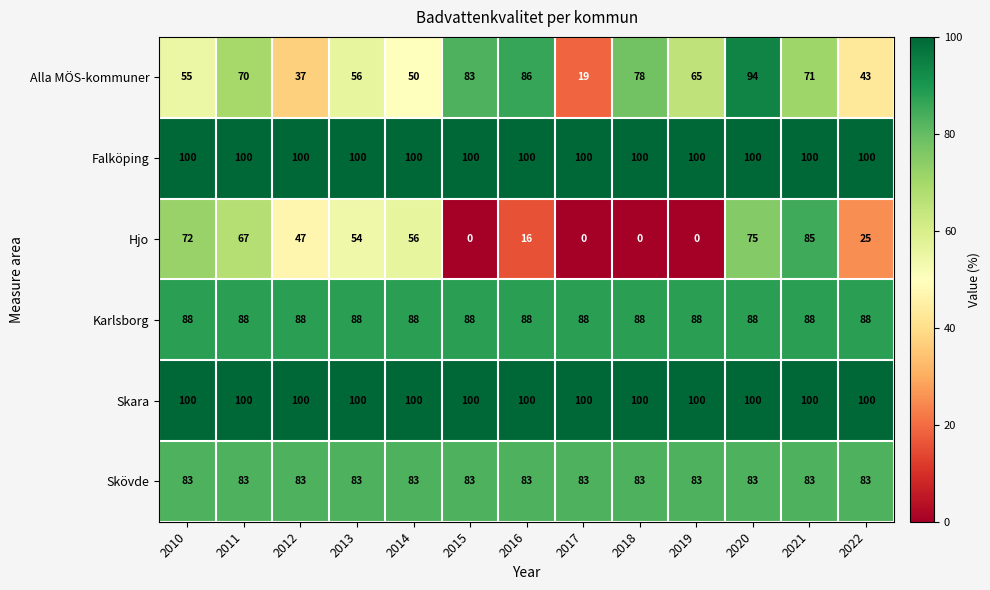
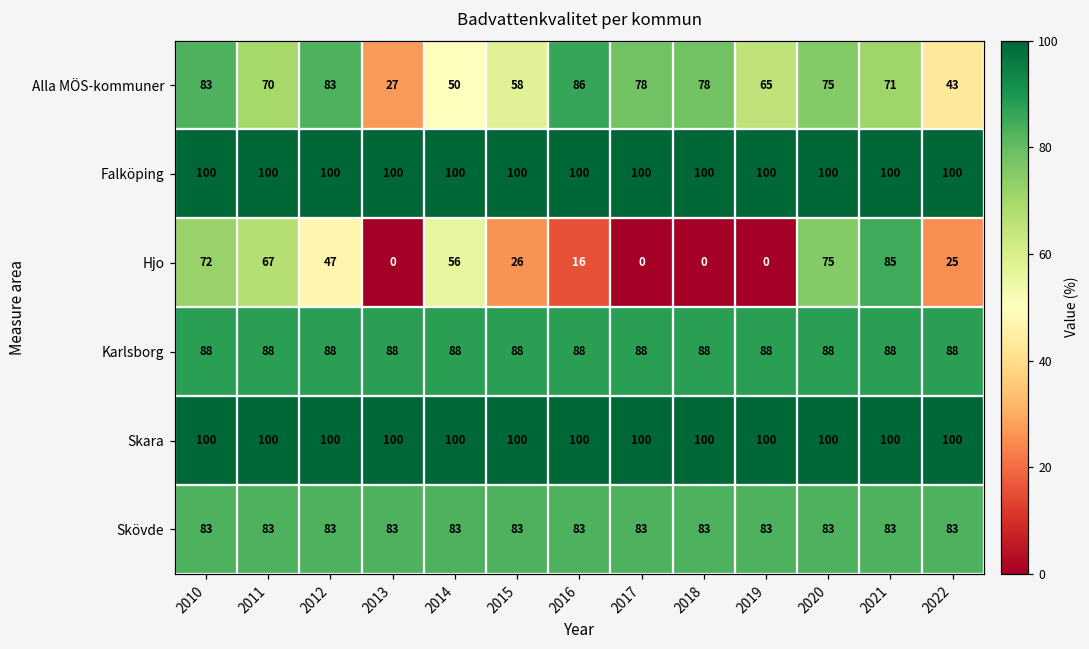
Alla MÖS-kommuner, 2010: 55 -> 83
Alla MÖS-kommuner, 2012: 37 -> 83
Alla MÖS-kommuner, 2013: 56 -> 27
Alla MÖS-kommuner, 2015: 83 -> 58
Alla MÖS-kommuner, 2017: 19 -> 78
Alla MÖS-kommuner, 2020: 94 -> 75
Hjo, 2013: 54 -> 0
Hjo, 2015: 0 -> 26
